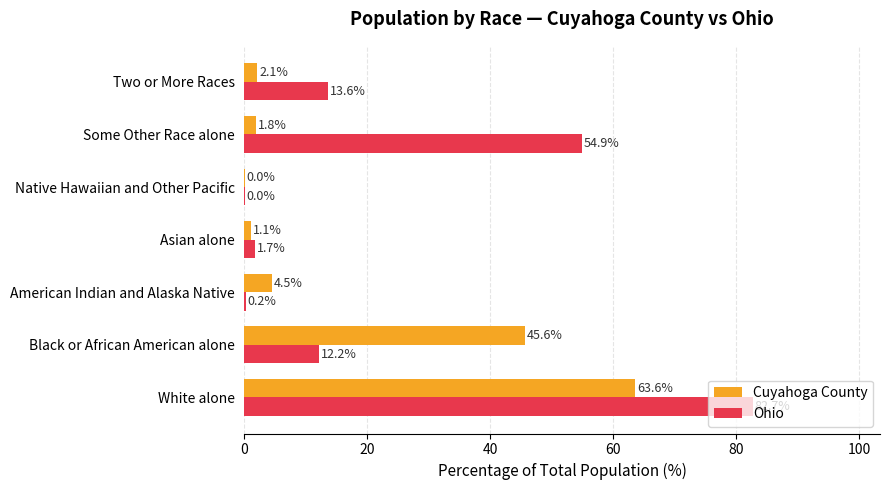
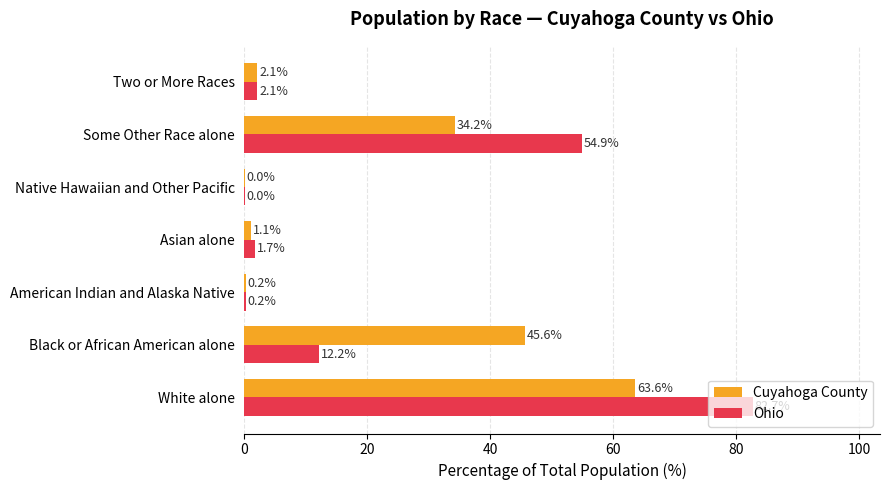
Ohio, Two or More Races: 13.6% -> 2.1%
Cuyahoga County, Some Other Race alone: 1.8% -> 34.2%
Cuyahoga County, American Indian and Alaska Native: 4.5% -> 0.2%
